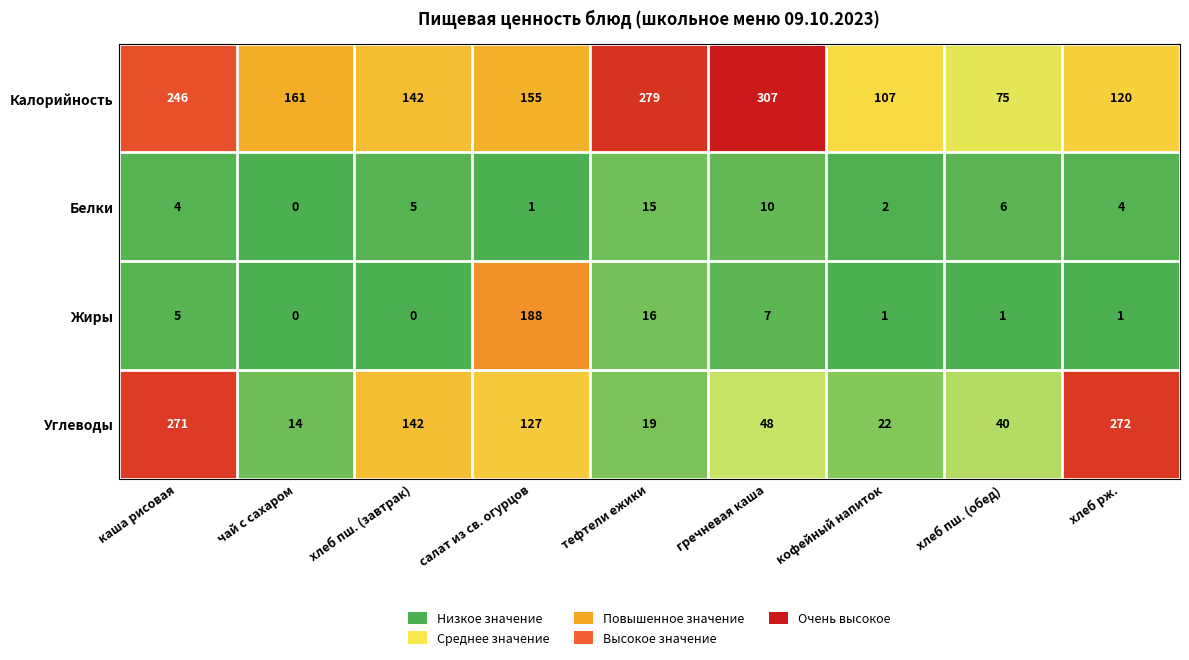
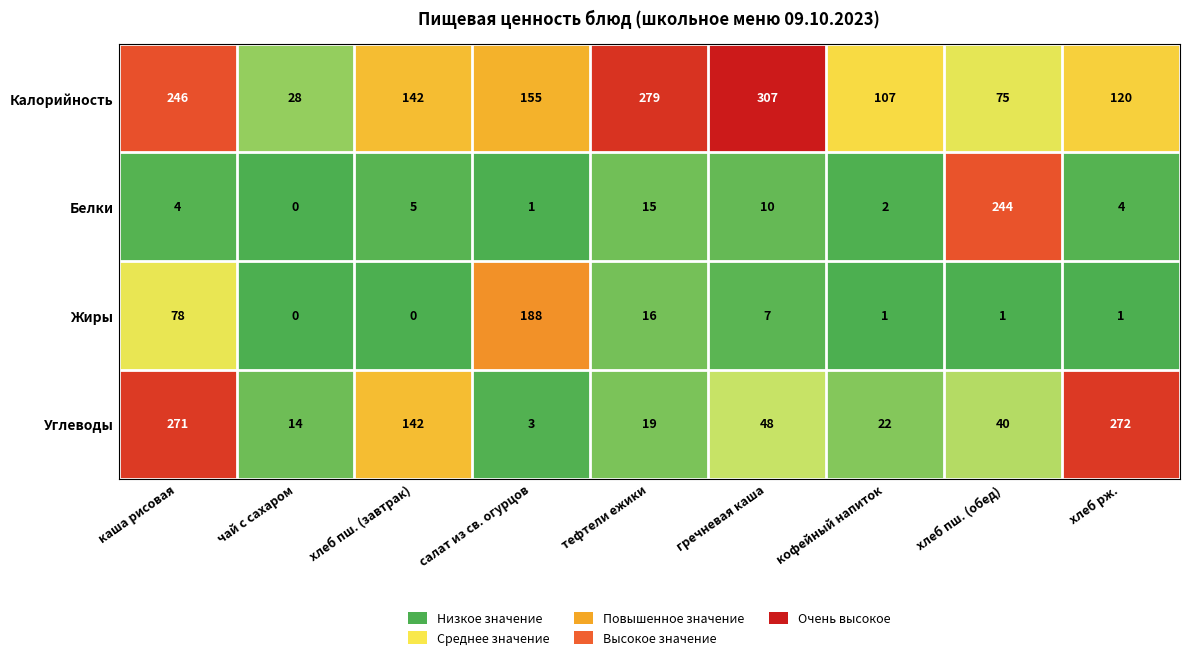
Калорийность, чай с сахаром: 161 -> 28
Белки, хлеб пш. (обед): 6 -> 244
Жиры, каша рисовая: 5 -> 78
Углеводы, салат из св. огурцов: 127 -> 3
